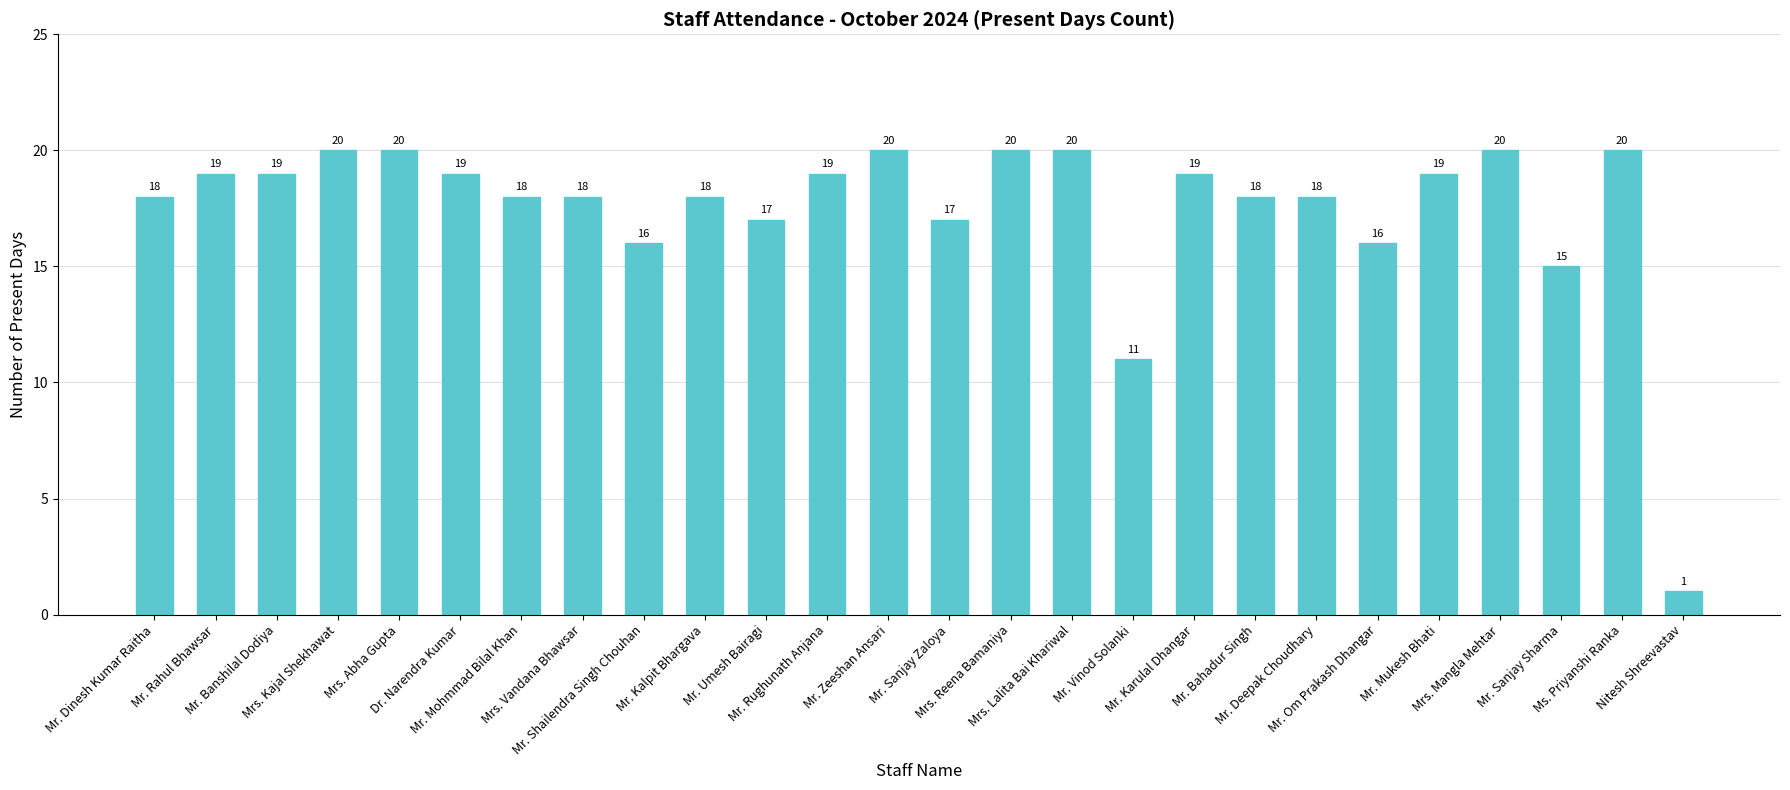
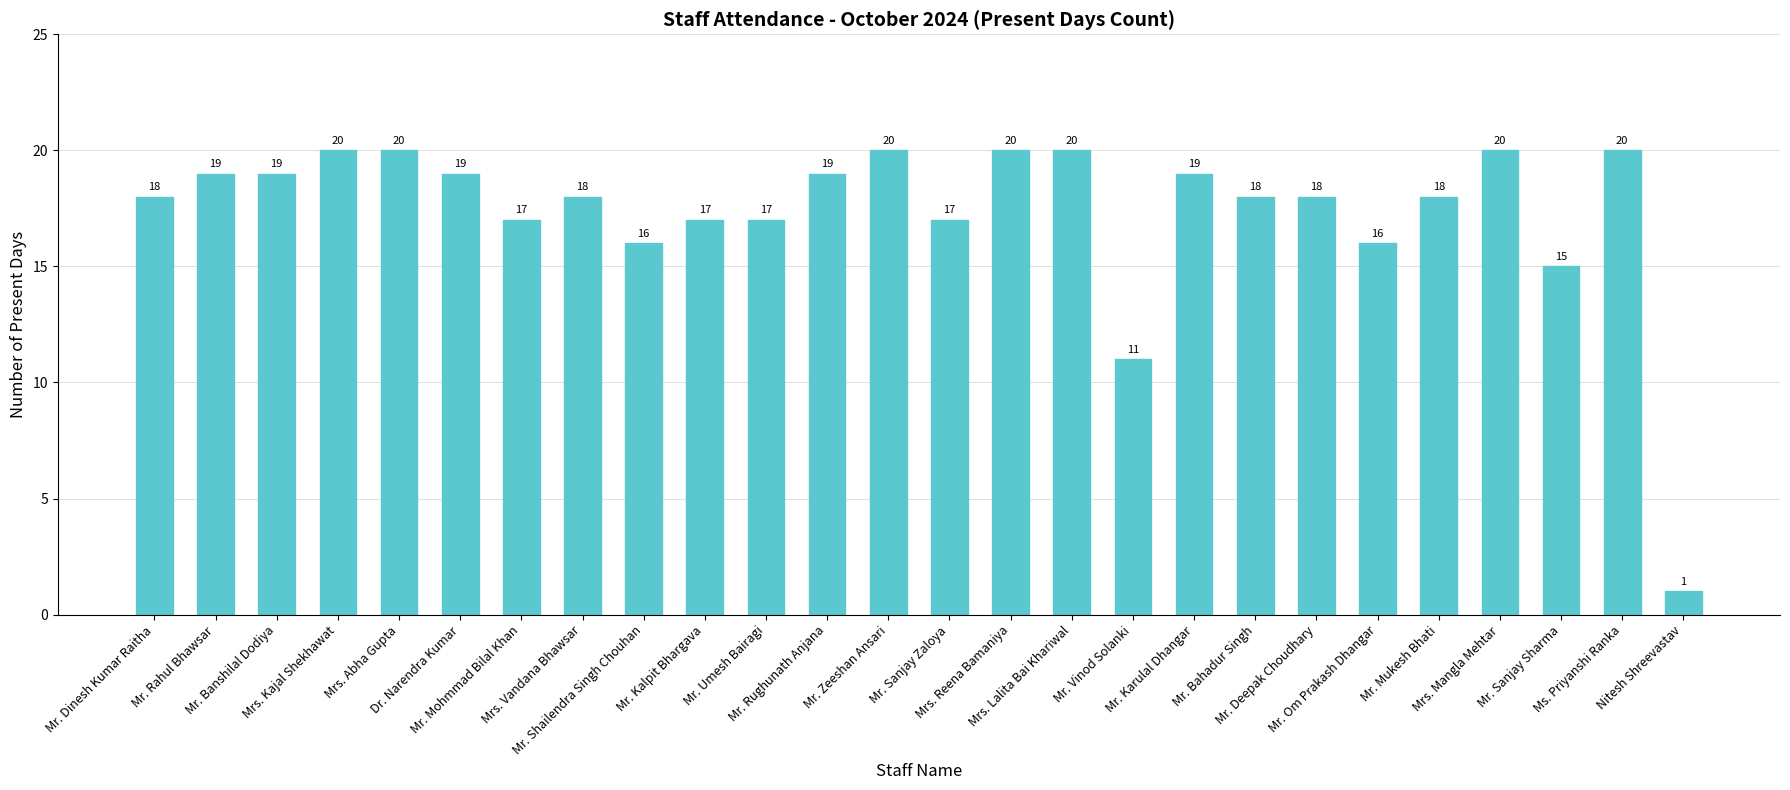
Mr. Mohmmad Bilal Khan: 18 -> 17
Mr. Kalpit Bhargava: 18 -> 17
Mr. Mukesh Bhati: 19 -> 18
